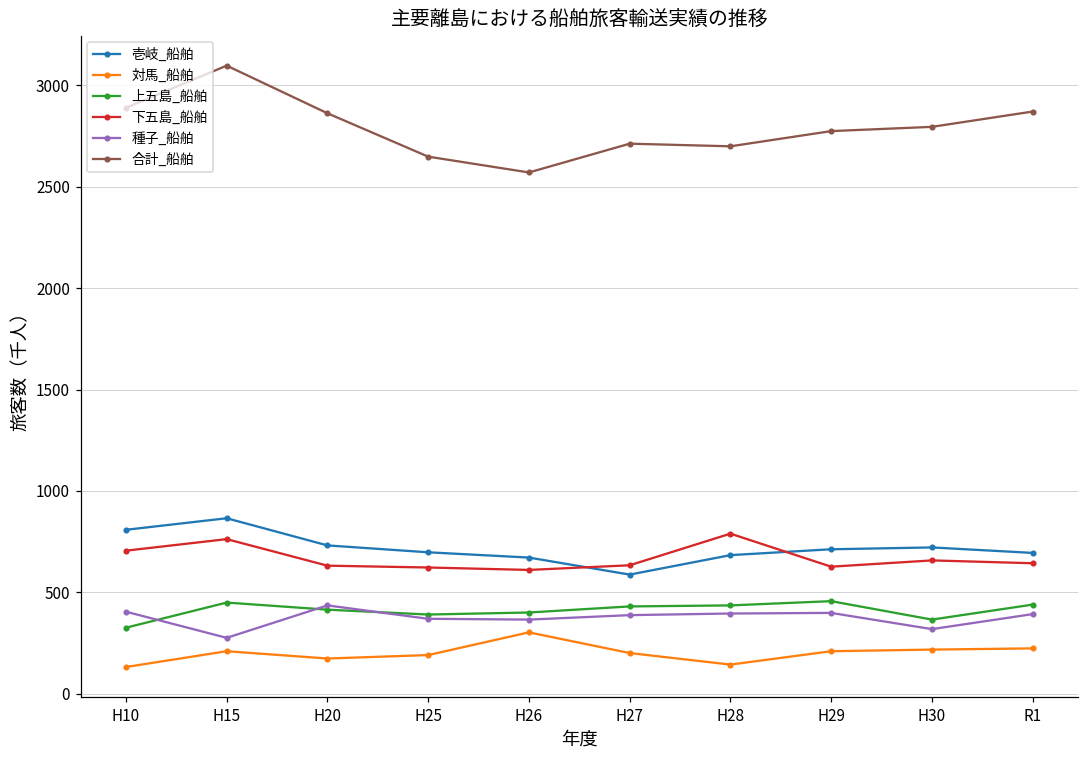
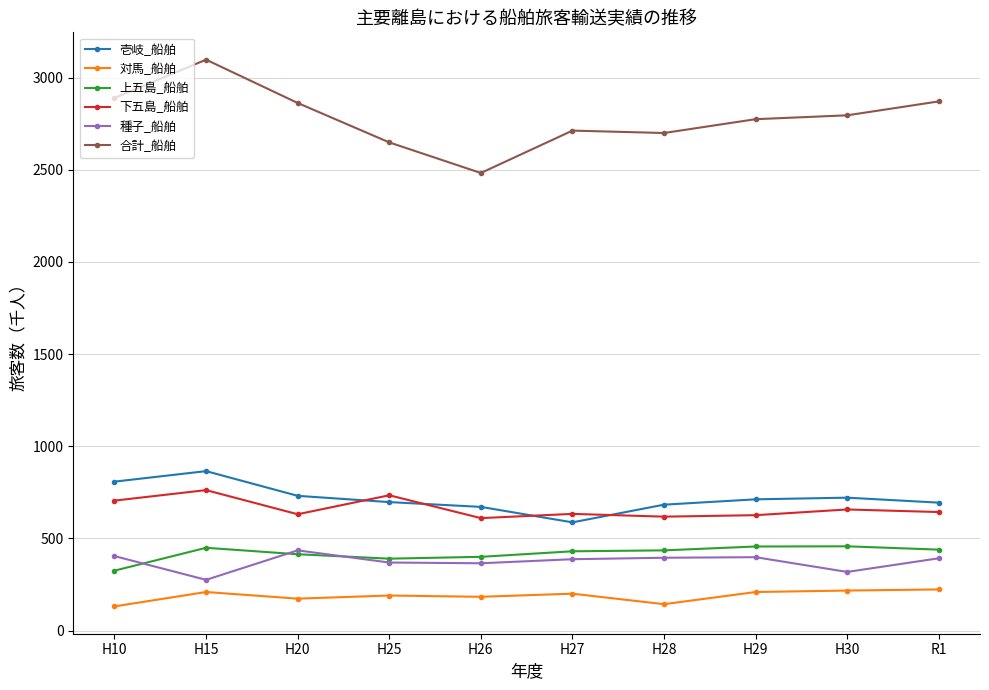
下五島_船舶, H25: 620 -> 730
対馬_船舶, H26: 300 -> 180
合計_船舶, H26: 2570 -> 2480
下五島_船舶, H28: 790 -> 620
上五島_船舶, H30: 370 -> 460
